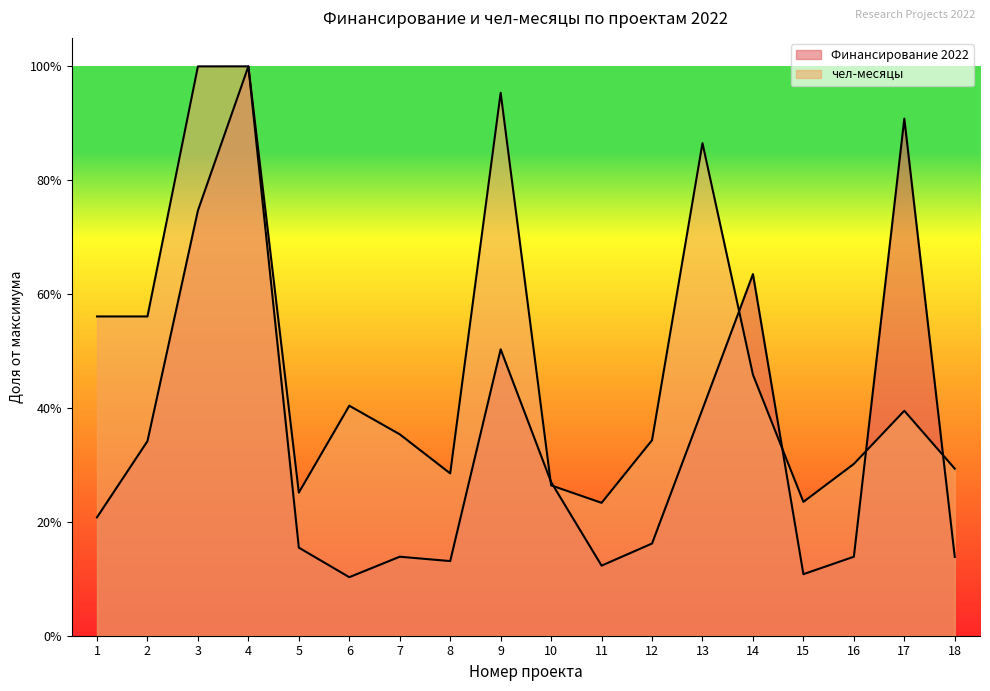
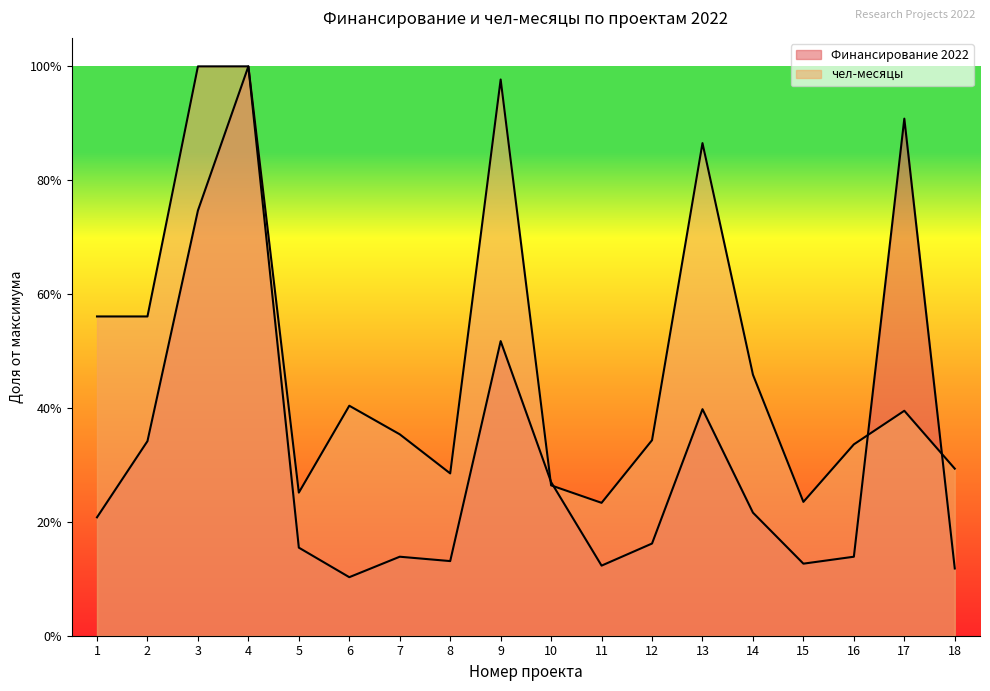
Финансирование 2022, 9: 50% -> 52%
чел-месяцы, 9: 95% -> 98%
Финансирование 2022, 14: 64% -> 22%
Финансирование 2022, 15: 11% -> 13%
чел-месяцы, 16: 30% -> 34%
Финансирование 2022, 18: 14% -> 12%
